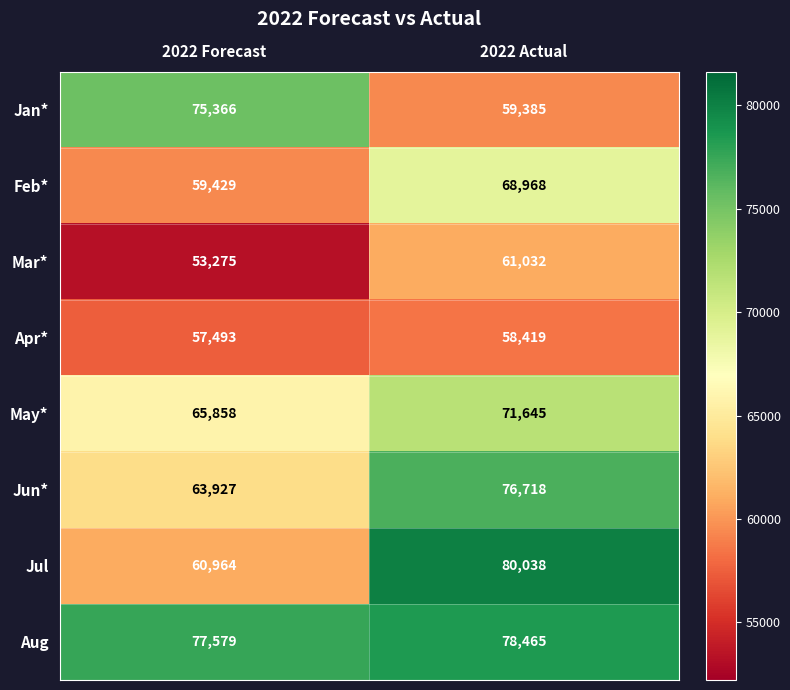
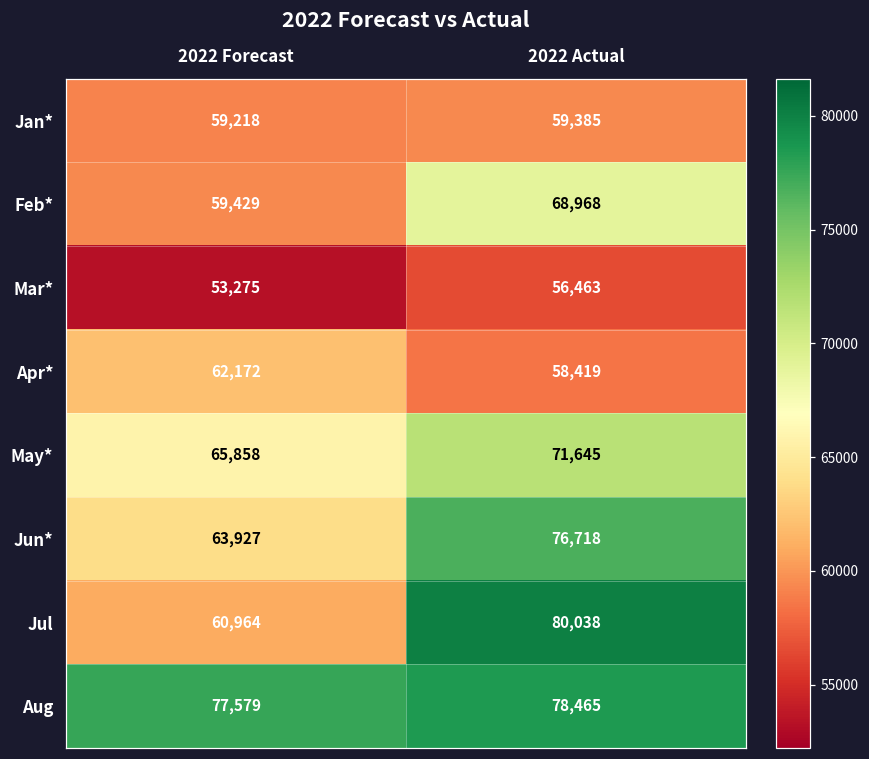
Jan*, 2022 Forecast: 75,366 -> 59,218
Mar*, 2022 Actual: 61,032 -> 56,463
Apr*, 2022 Forecast: 57,493 -> 62,172
